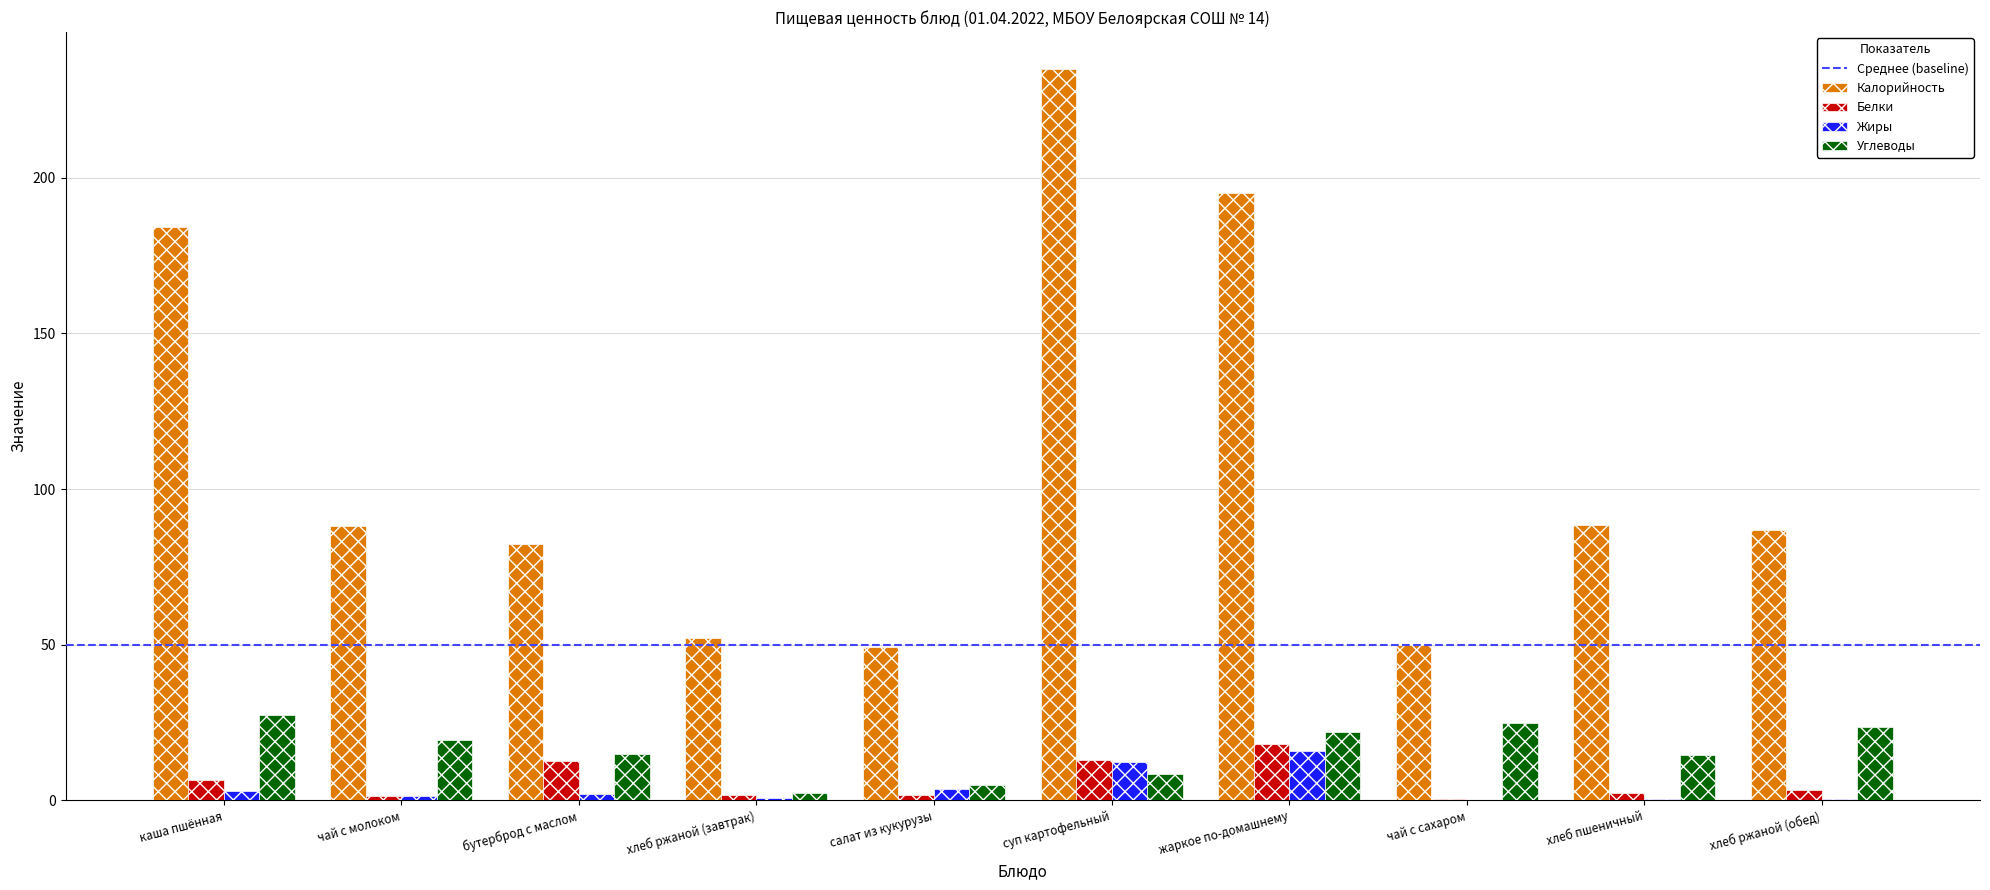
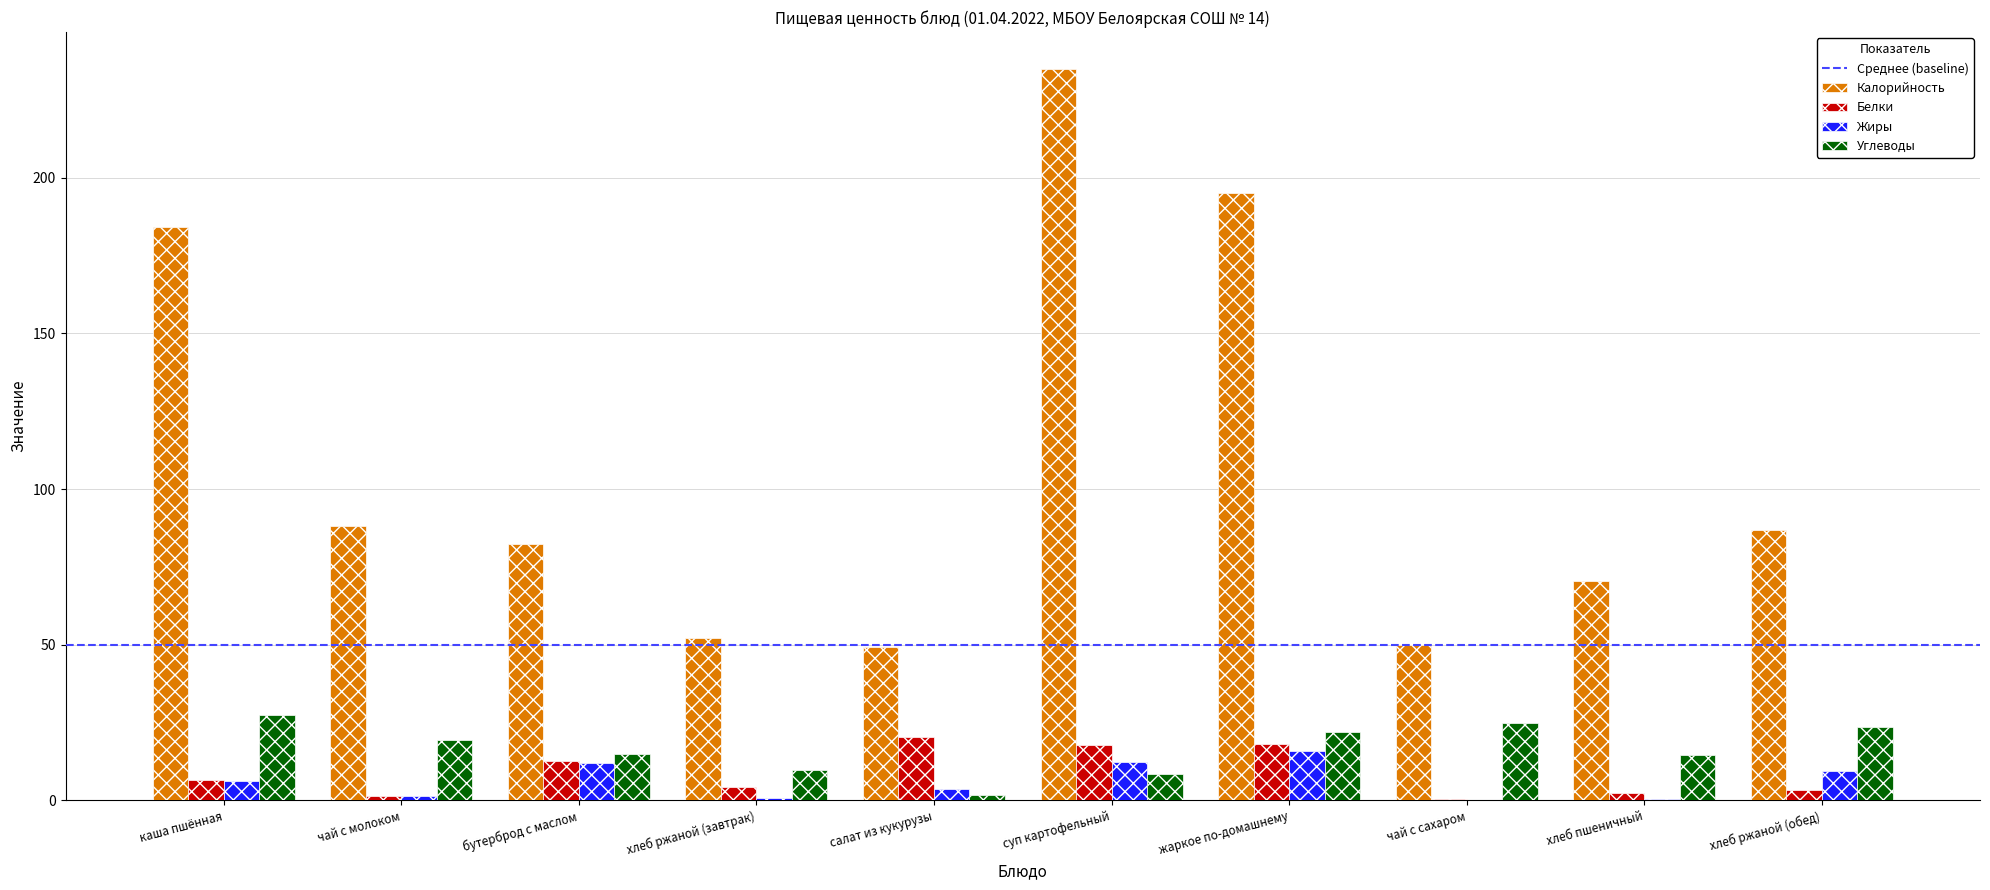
Жиры, каша пшённая: 3 -> 6
Жиры, бутерброд с маслом: 2 -> 12
Белки, хлеб ржаной (завтрак): 2 -> 4
Углеводы, хлеб ржаной (завтрак): 2 -> 10
Белки, салат из кукурузы: 2 -> 20
Углеводы, салат из кукурузы: 5 -> 2
Белки, суп картофельный: 13 -> 18
Калорийность, хлеб пшеничный: 88 -> 70
Жиры, хлеб ржаной (обед): 1 -> 10
